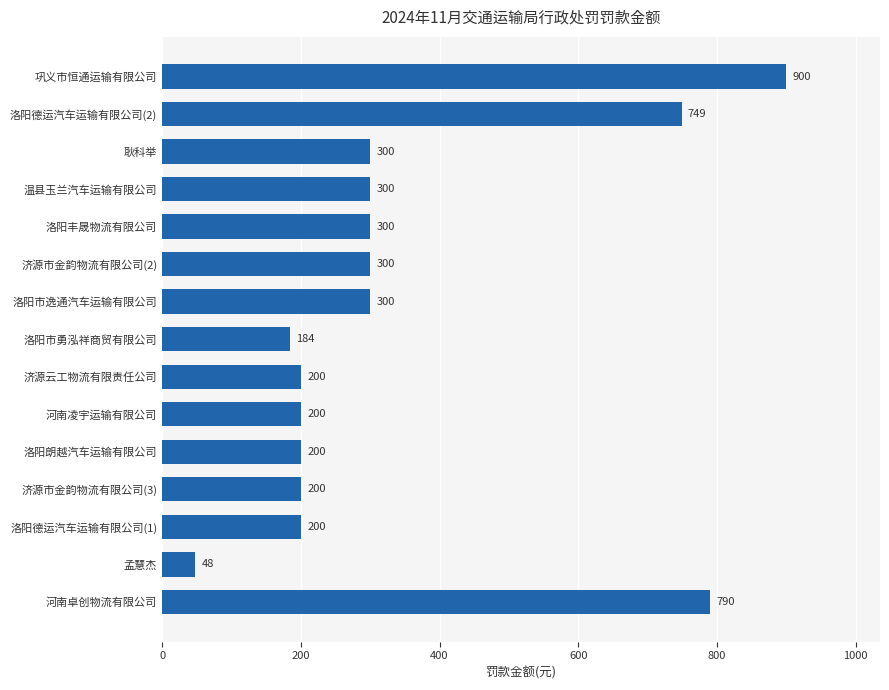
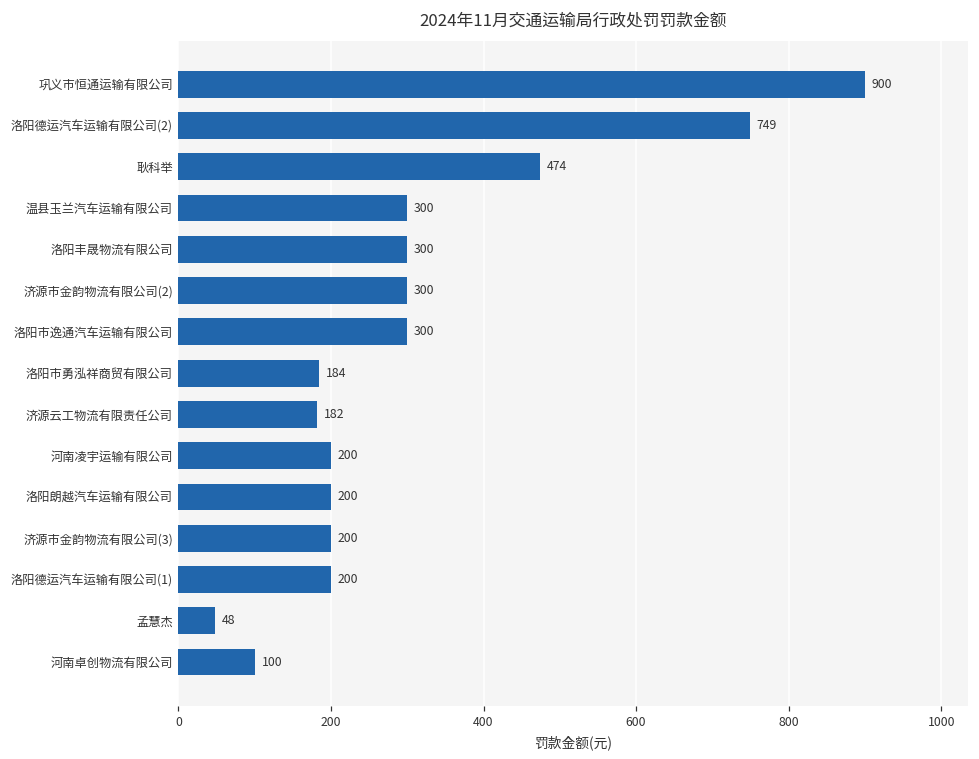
耿科举: 300 -> 474
济源云工物流有限责任公司: 200 -> 182
河南卓创物流有限公司: 790 -> 100
